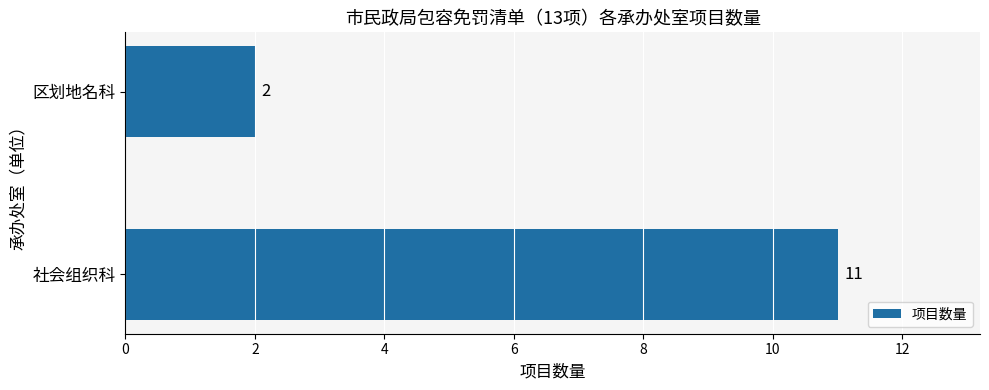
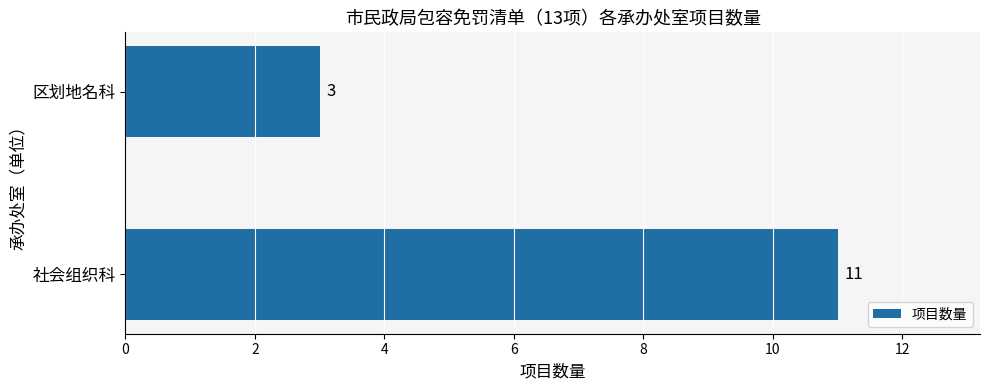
区划地名科: 2 -> 3
